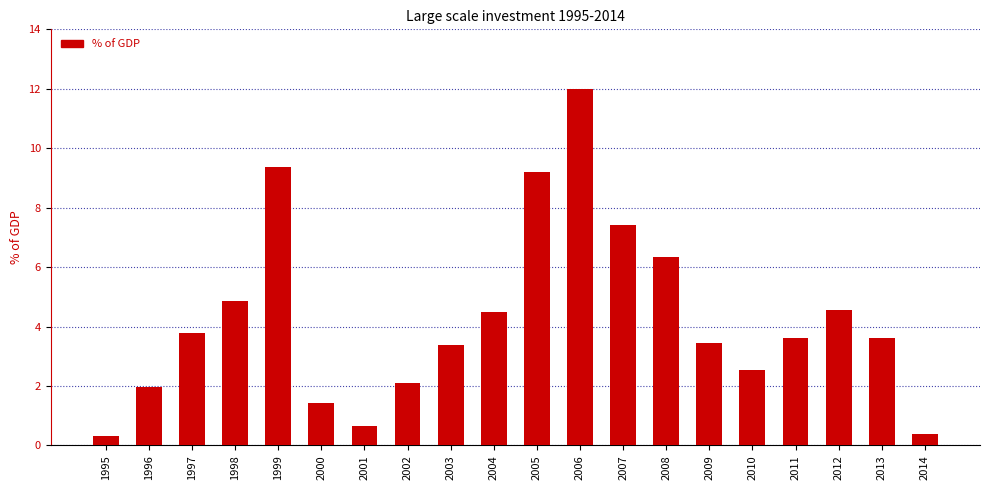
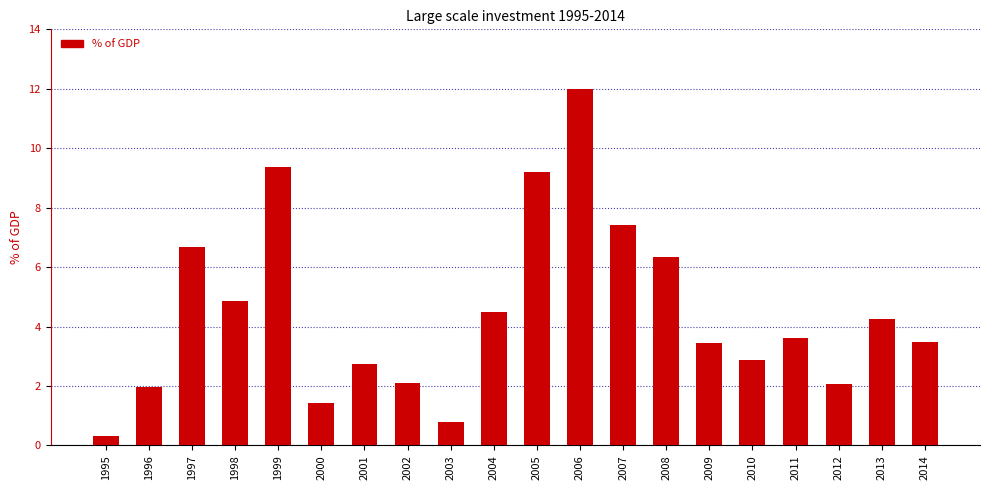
1997: 3.8 -> 6.7
2001: 0.7 -> 2.7
2003: 3.4 -> 0.8
2010: 2.6 -> 2.9
2012: 4.6 -> 2.1
2013: 3.6 -> 4.3
2014: 0.4 -> 3.5
